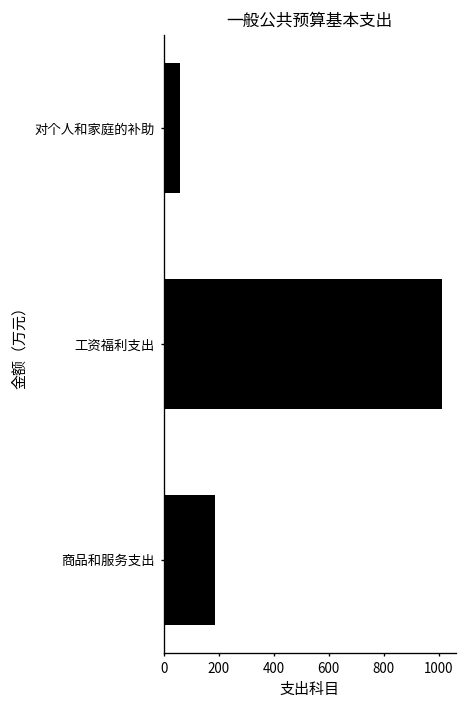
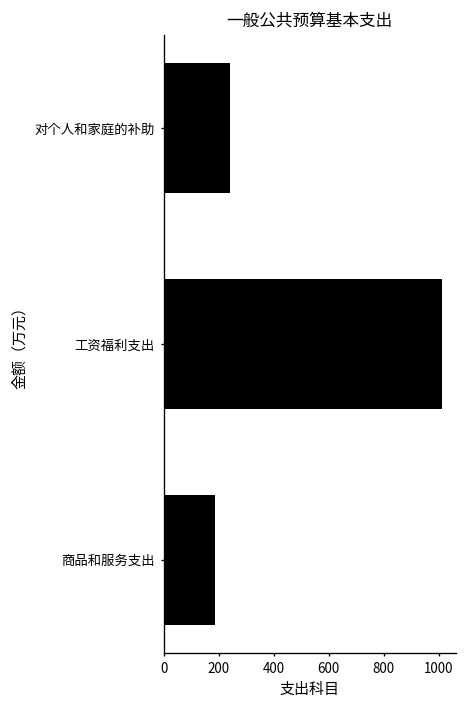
对个人和家庭的补助: 60 -> 240
